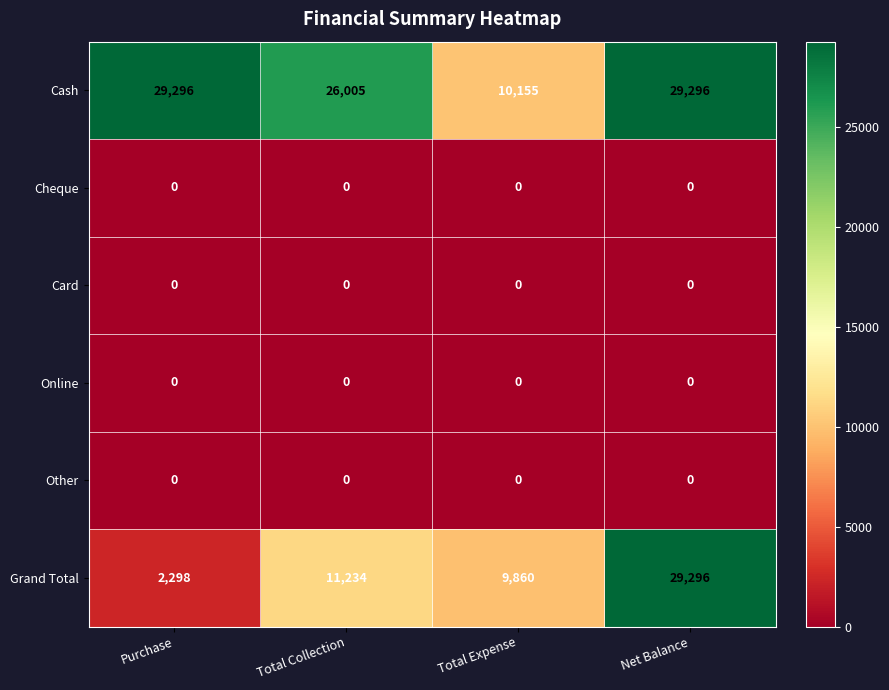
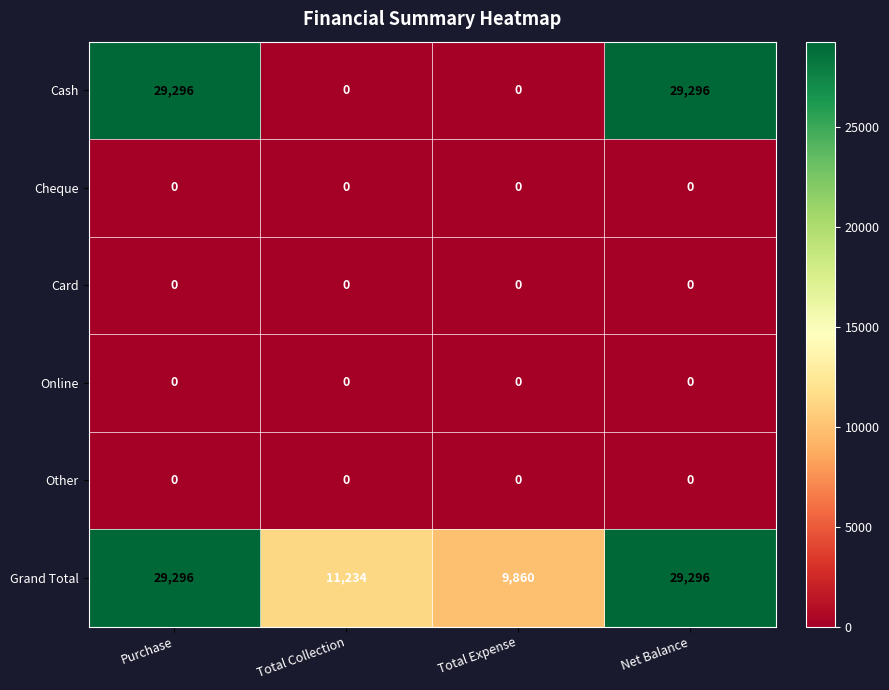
Cash, Total Collection: 26,005 -> 0
Cash, Total Expense: 10,155 -> 0
Grand Total, Purchase: 2,298 -> 29,296
